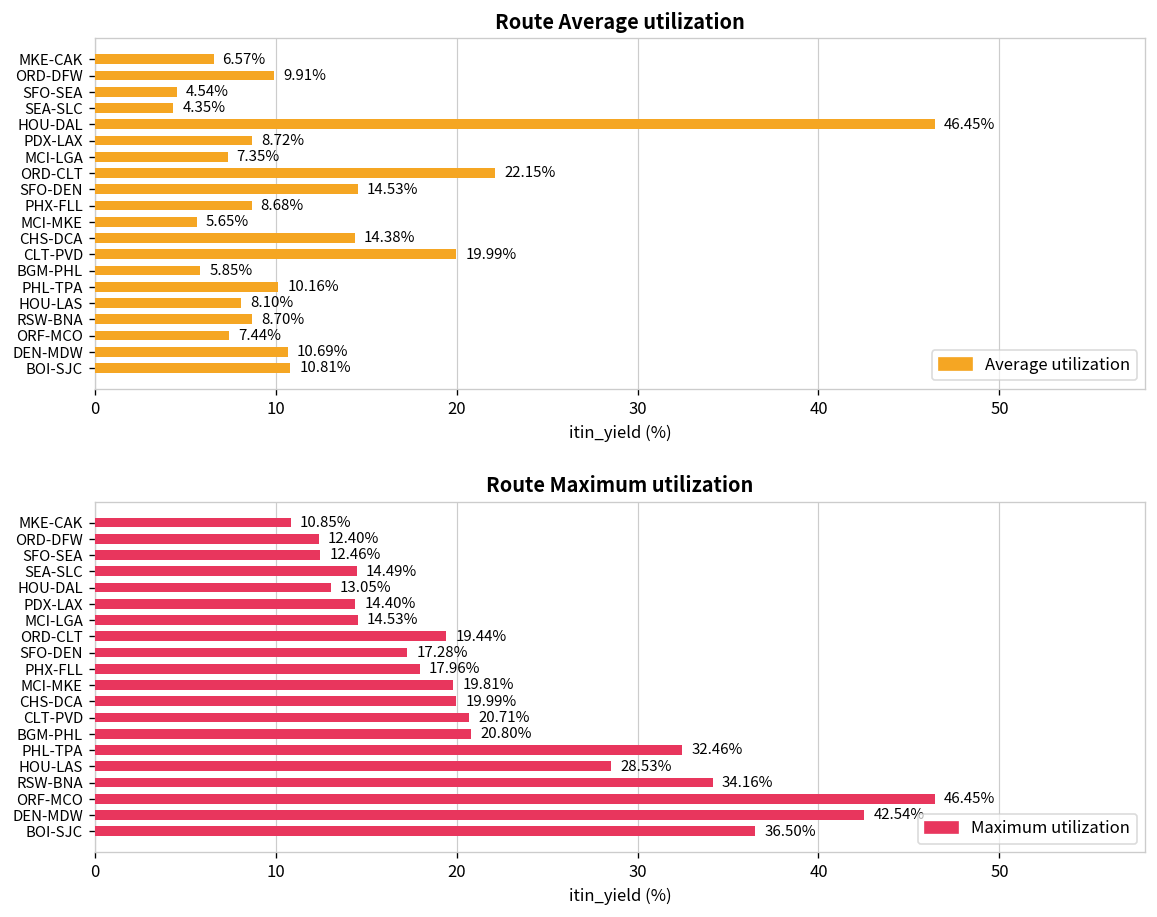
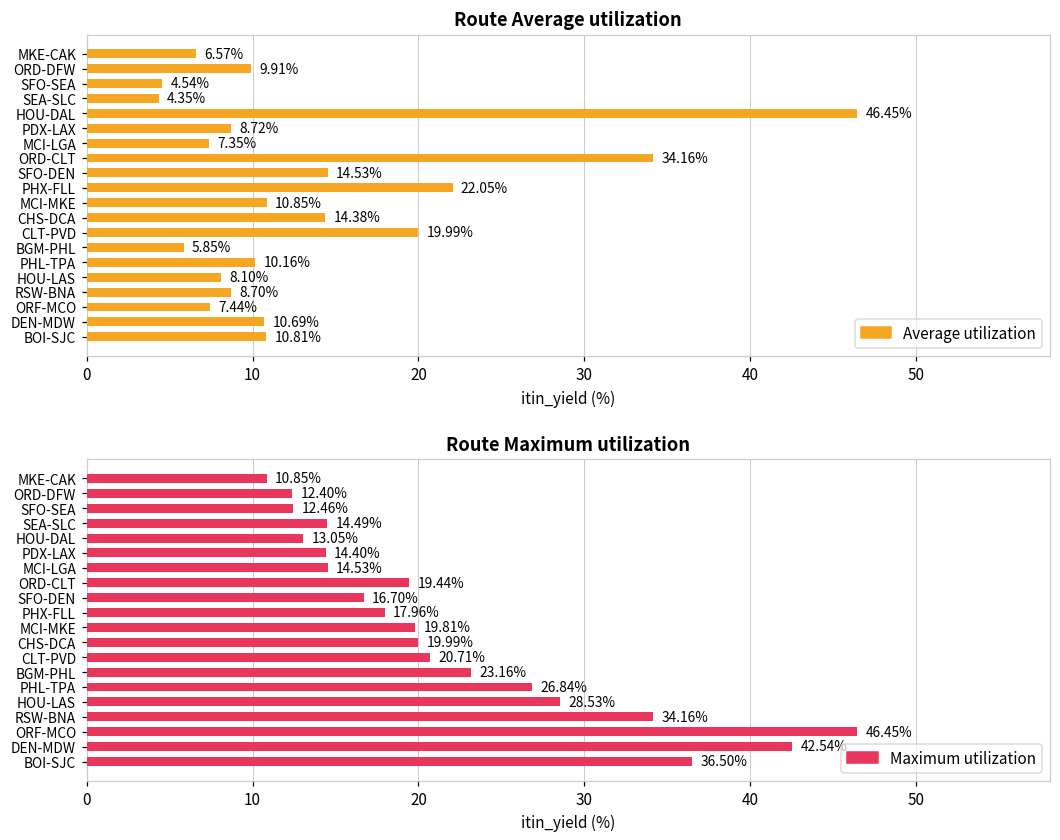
Route Average utilization, ORD-CLT: 22.15% -> 34.16%
Route Average utilization, PHX-FLL: 8.68% -> 22.05%
Route Average utilization, MCI-MKE: 5.65% -> 10.85%
Route Maximum utilization, SFO-DEN: 17.28% -> 16.70%
Route Maximum utilization, BGM-PHL: 20.80% -> 23.16%
Route Maximum utilization, PHL-TPA: 32.46% -> 26.84%
